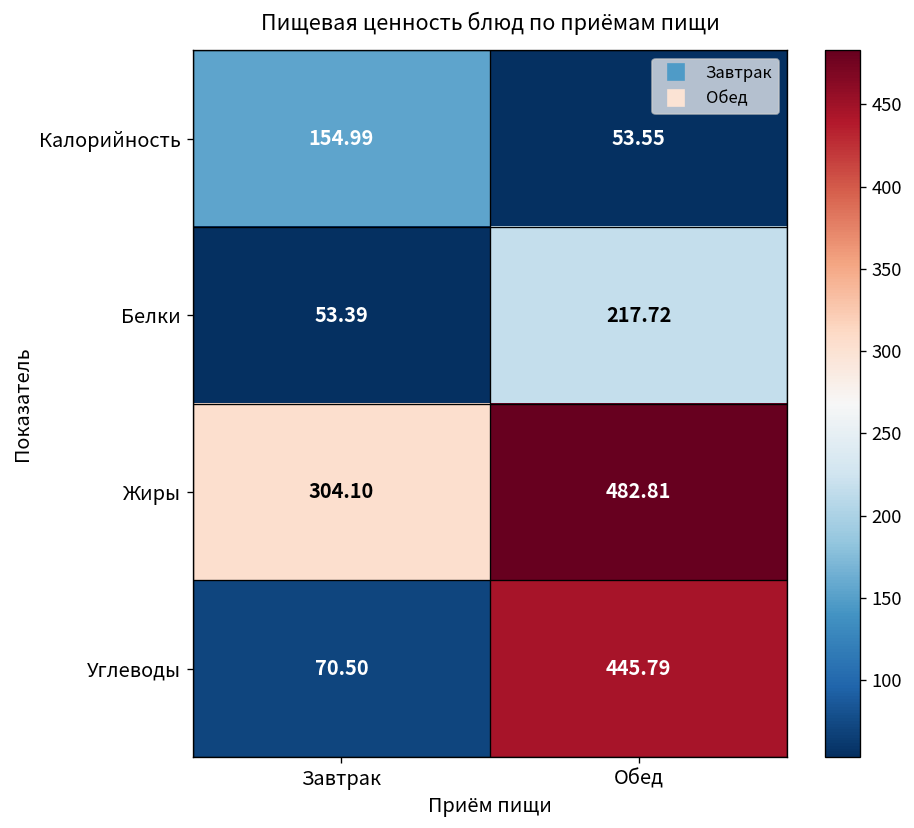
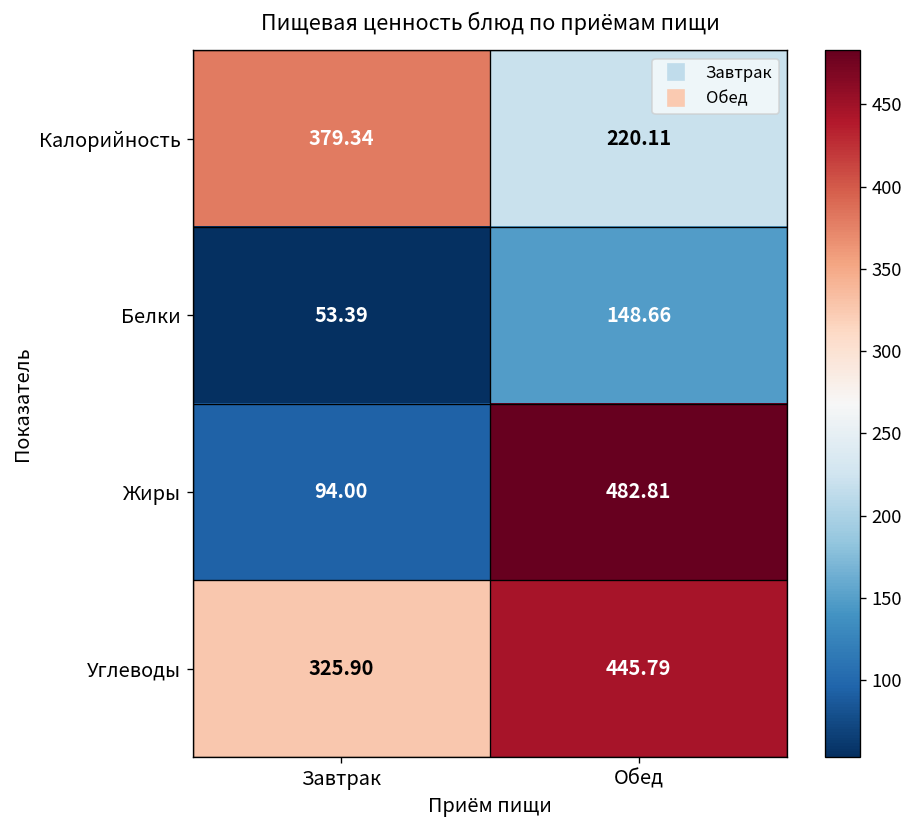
Калорийность, Завтрак: 154.99 -> 379.34
Калорийность, Обед: 53.55 -> 220.11
Белки, Обед: 217.72 -> 148.66
Жиры, Завтрак: 304.10 -> 94.00
Углеводы, Завтрак: 70.50 -> 325.90
